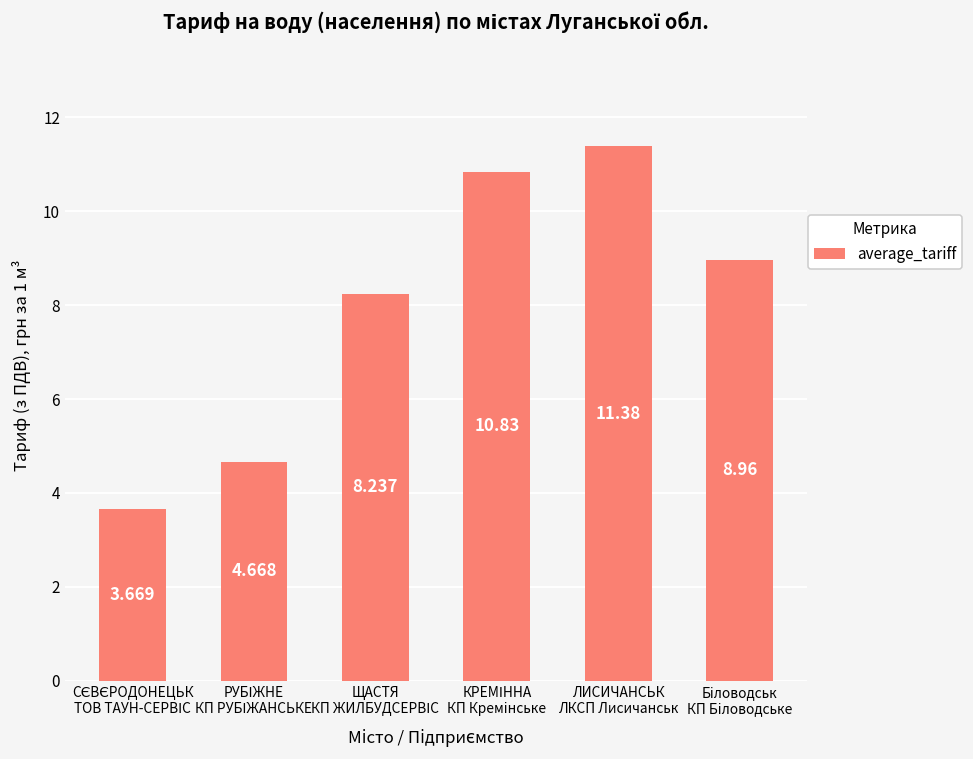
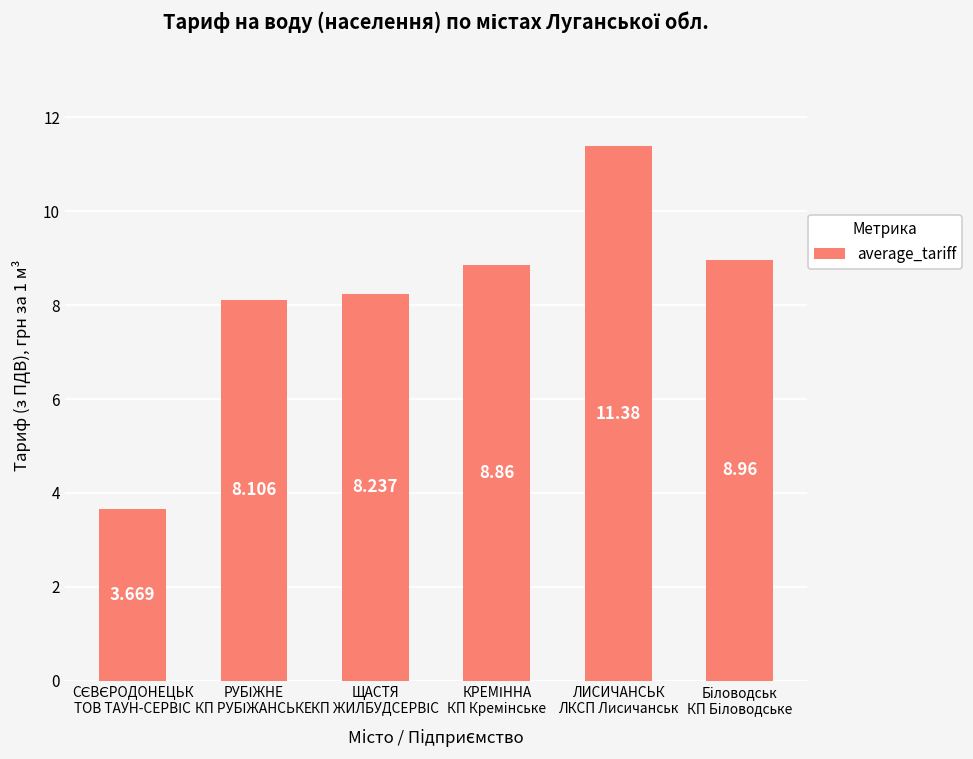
РУБІЖНЕ КП РУБІЖАНСЬКЕ: 4.668 -> 8.106
КРЕМІННА КП Кремінське: 10.83 -> 8.86
